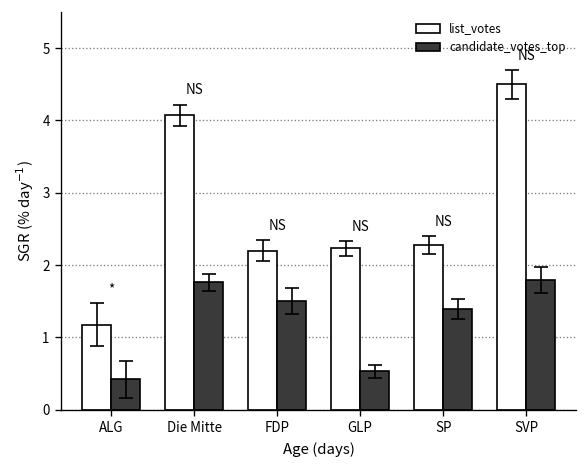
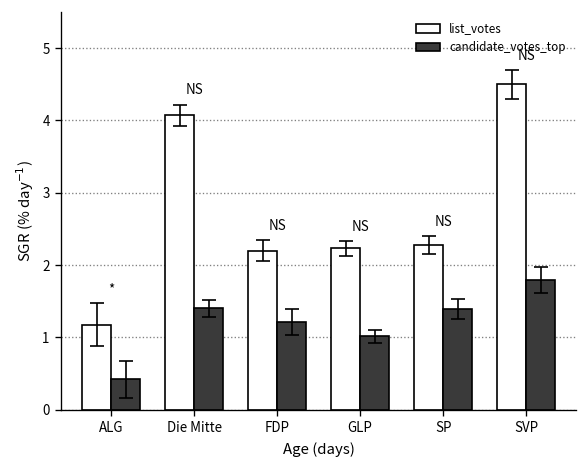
candidate_votes_top, Die Mitte: 1.8 -> 1.4
candidate_votes_top, FDP: 1.5 -> 1.2
candidate_votes_top, GLP: 0.5 -> 1.0
